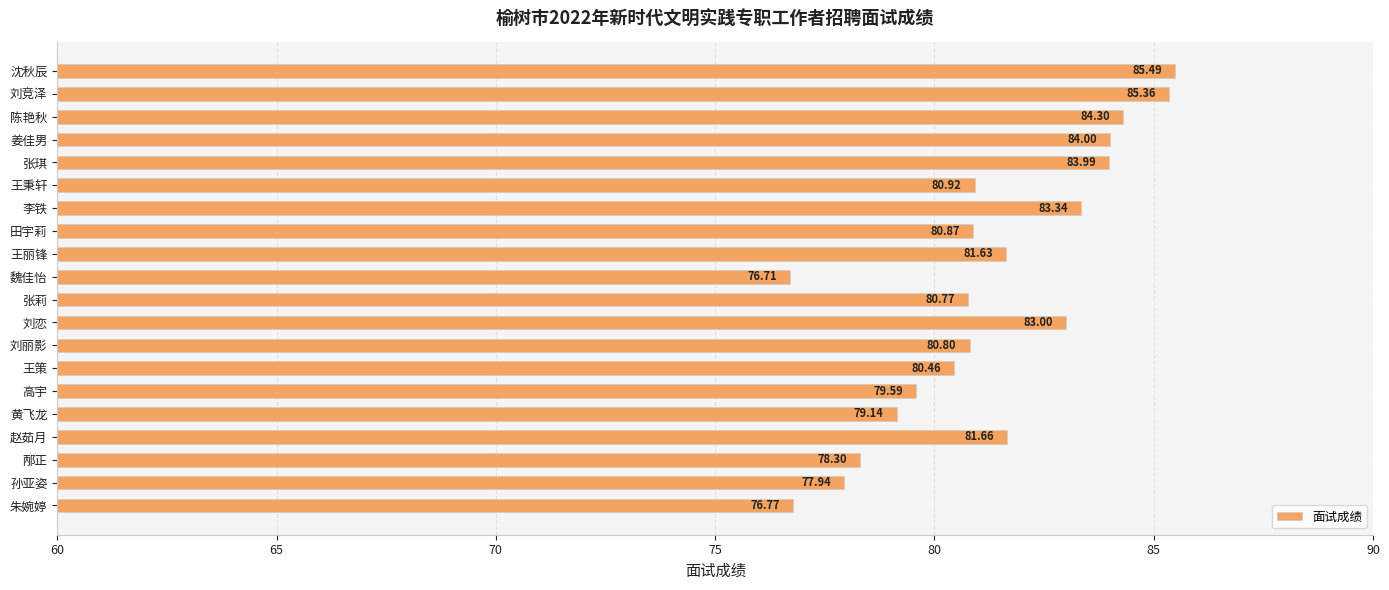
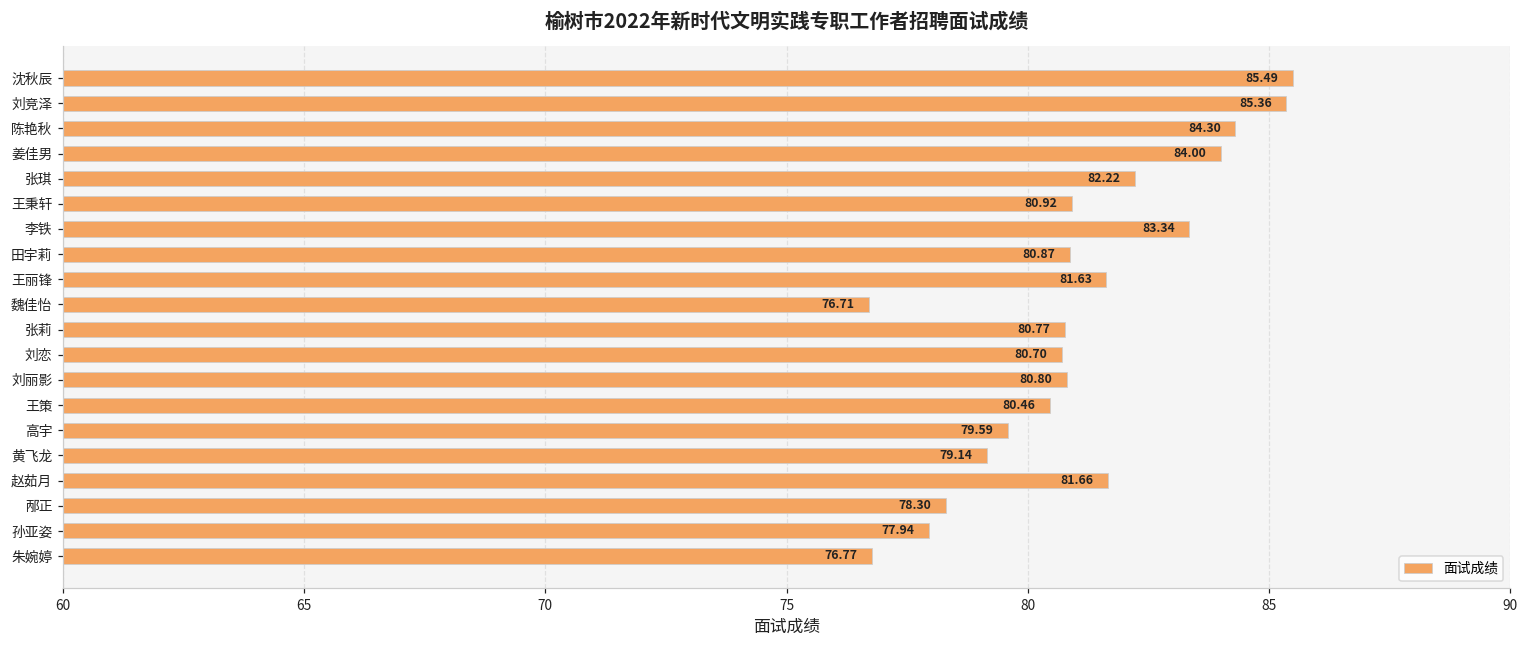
张琪: 83.99 -> 82.22
刘恋: 83.00 -> 80.70
